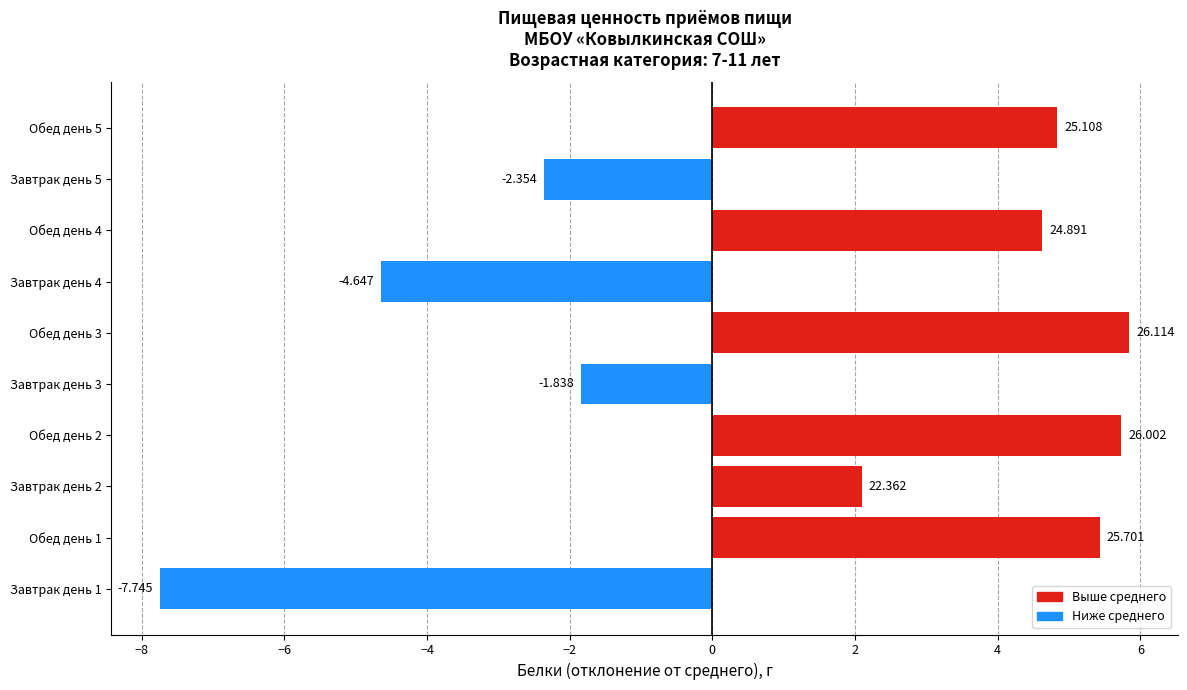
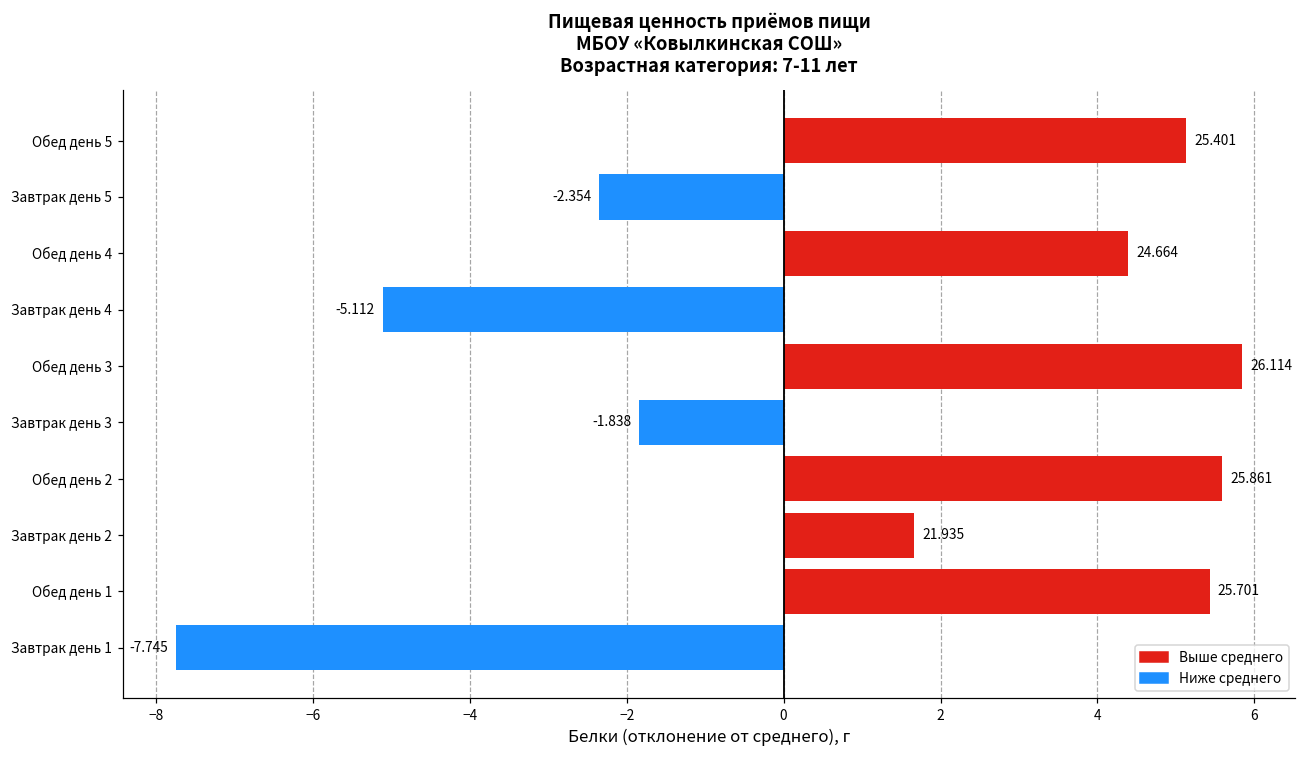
Обед день 5: 25.108 -> 25.401
Обед день 4: 24.891 -> 24.664
Завтрак день 4: -4.647 -> -5.112
Обед день 2: 26.002 -> 25.861
Завтрак день 2: 22.362 -> 21.935
